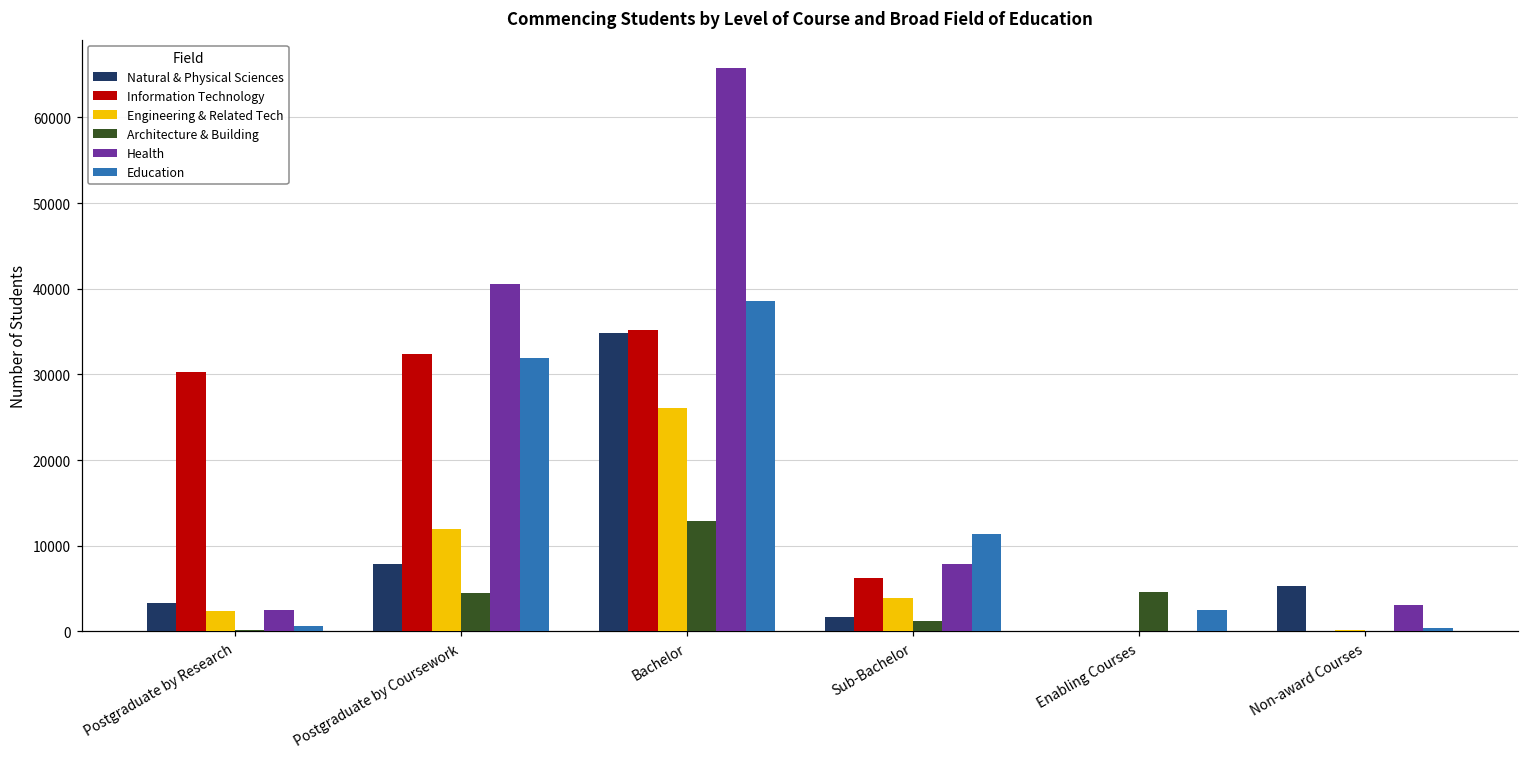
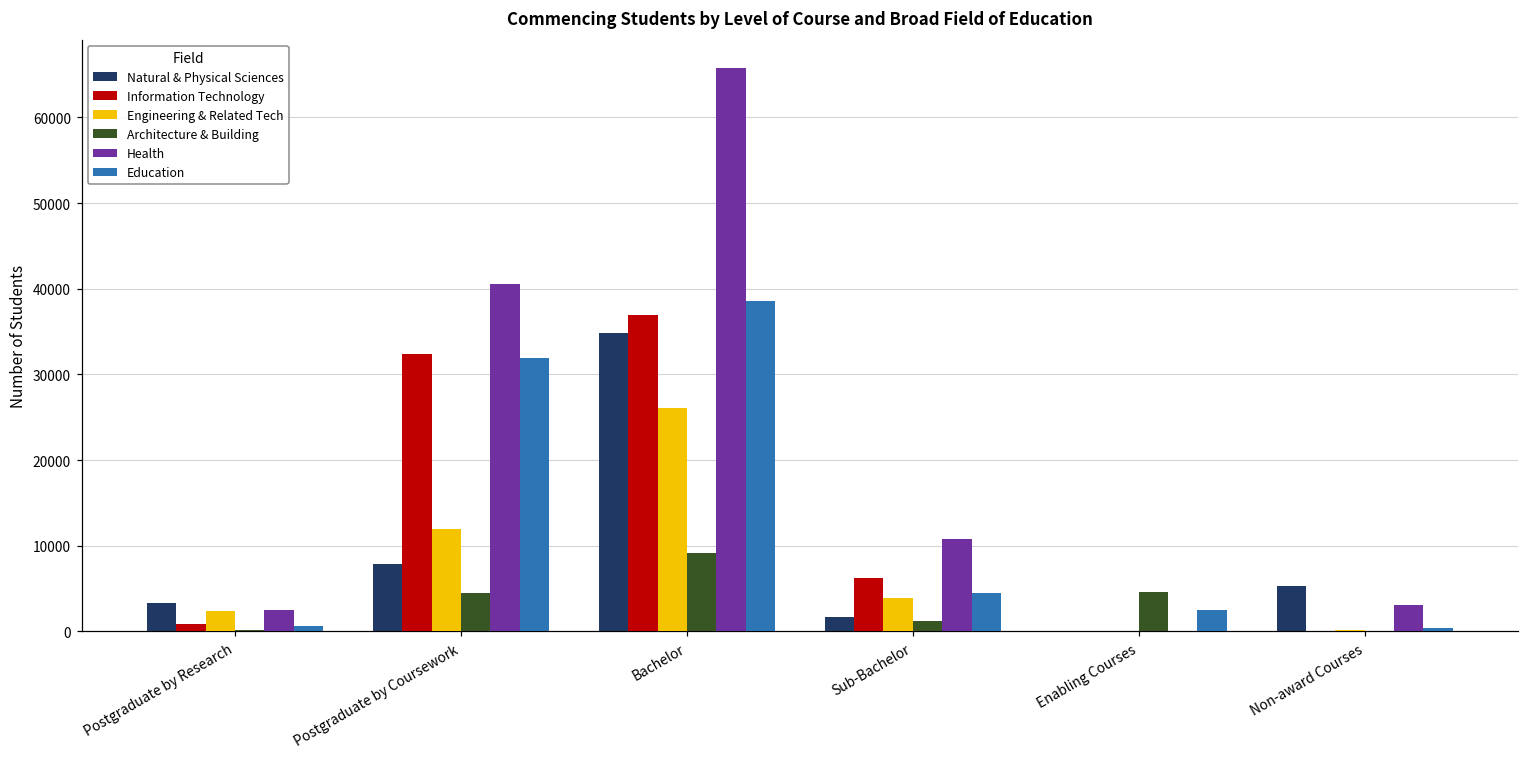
Information Technology, Postgraduate by Research: 30000 -> 1000
Information Technology, Bachelor: 35000 -> 37000
Architecture & Building, Bachelor: 13000 -> 9000
Health, Sub-Bachelor: 8000 -> 11000
Education, Sub-Bachelor: 11000 -> 4000
